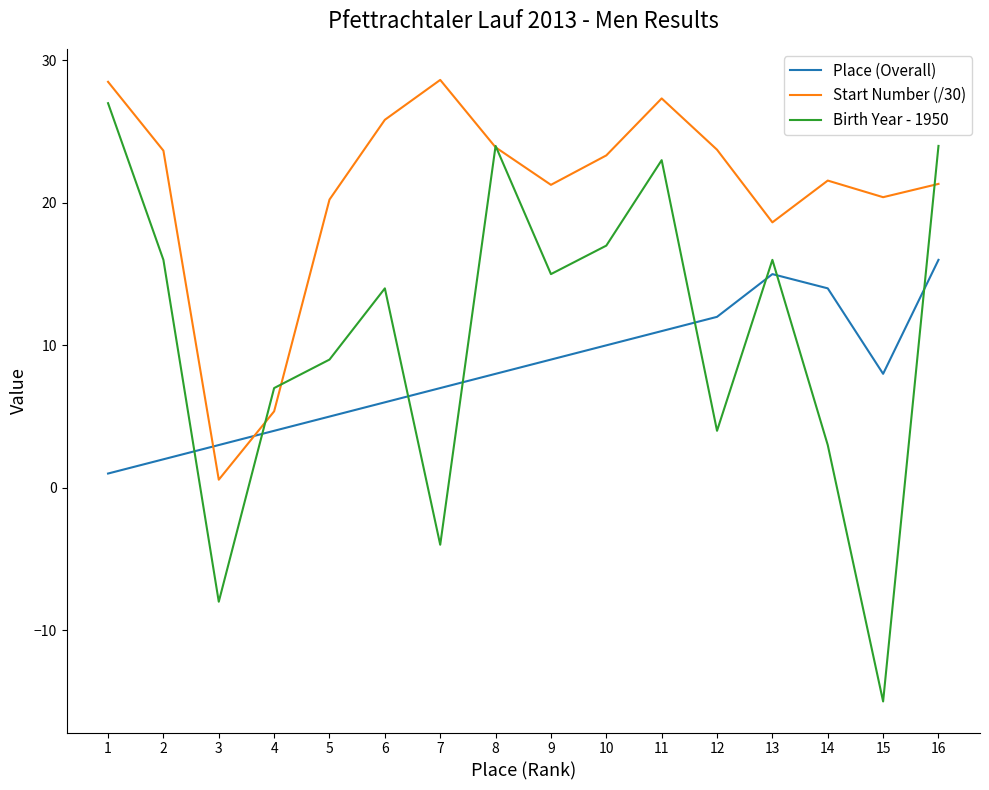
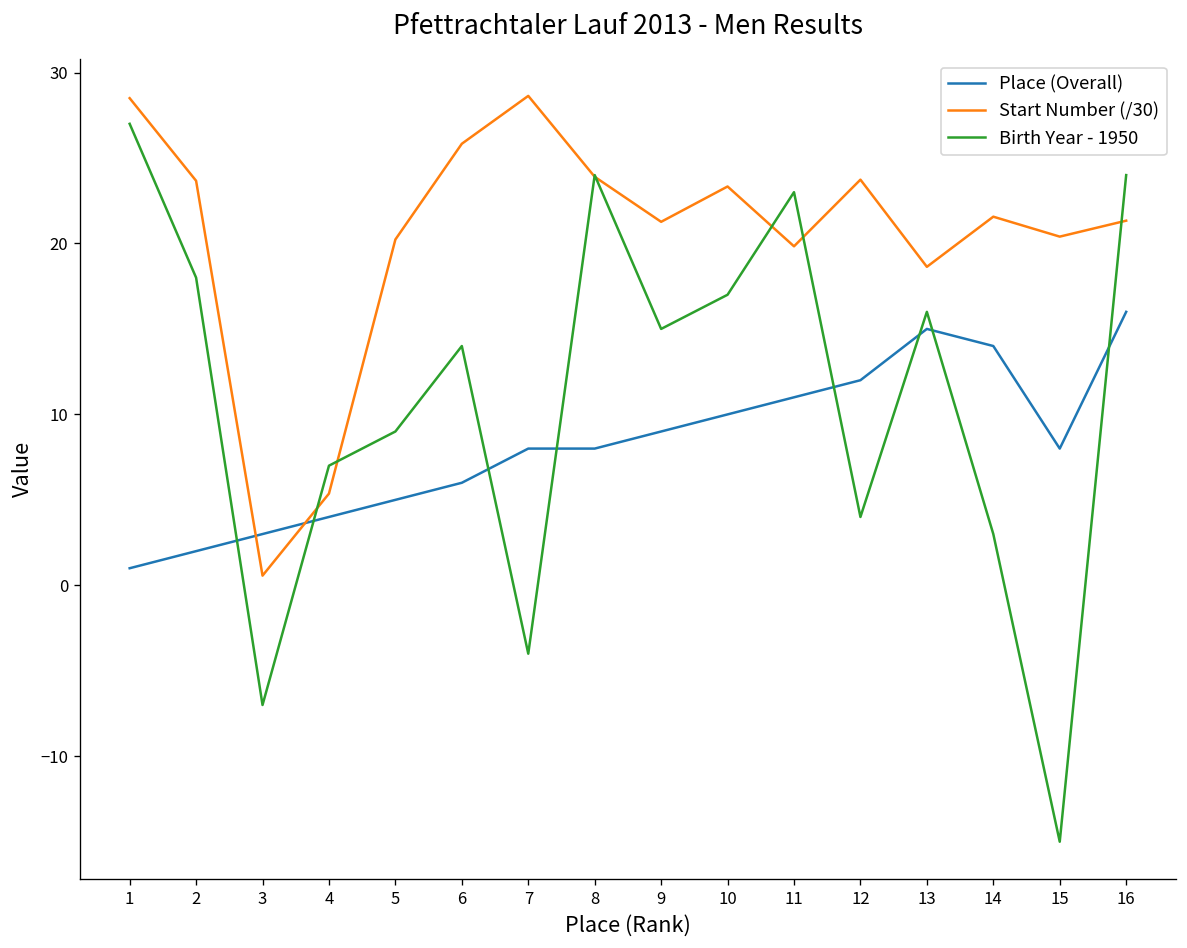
Birth Year - 1950, 2: 16.0 -> 18.0
Birth Year - 1950, 3: -8.0 -> -7.0
Place (Overall), 7: 7 -> 8
Start Number (/30), 11: 27.3 -> 19.8
